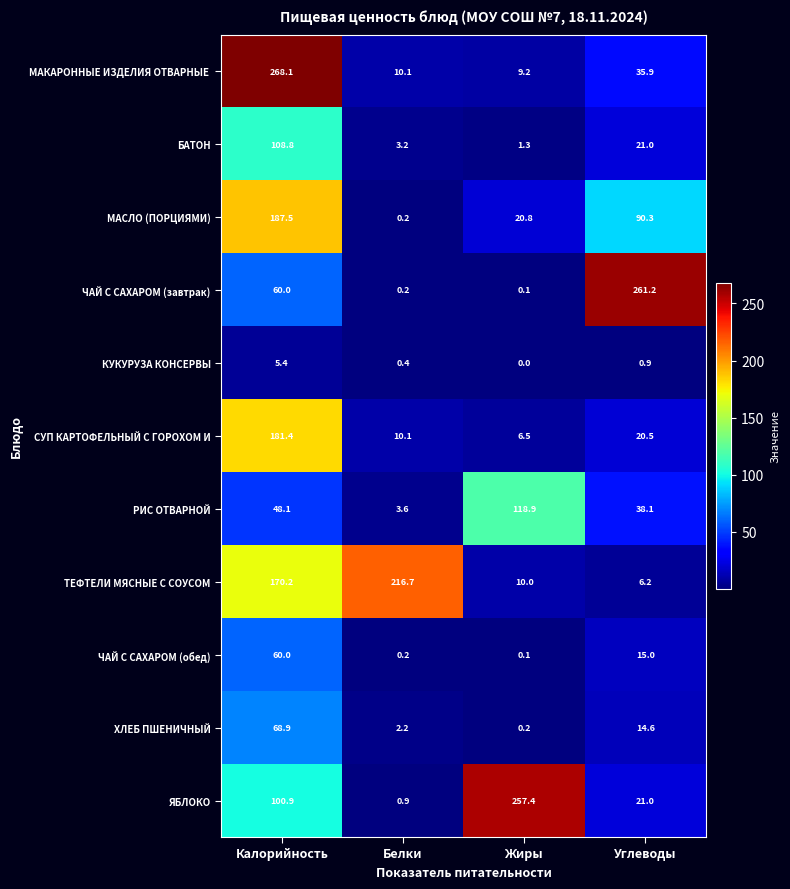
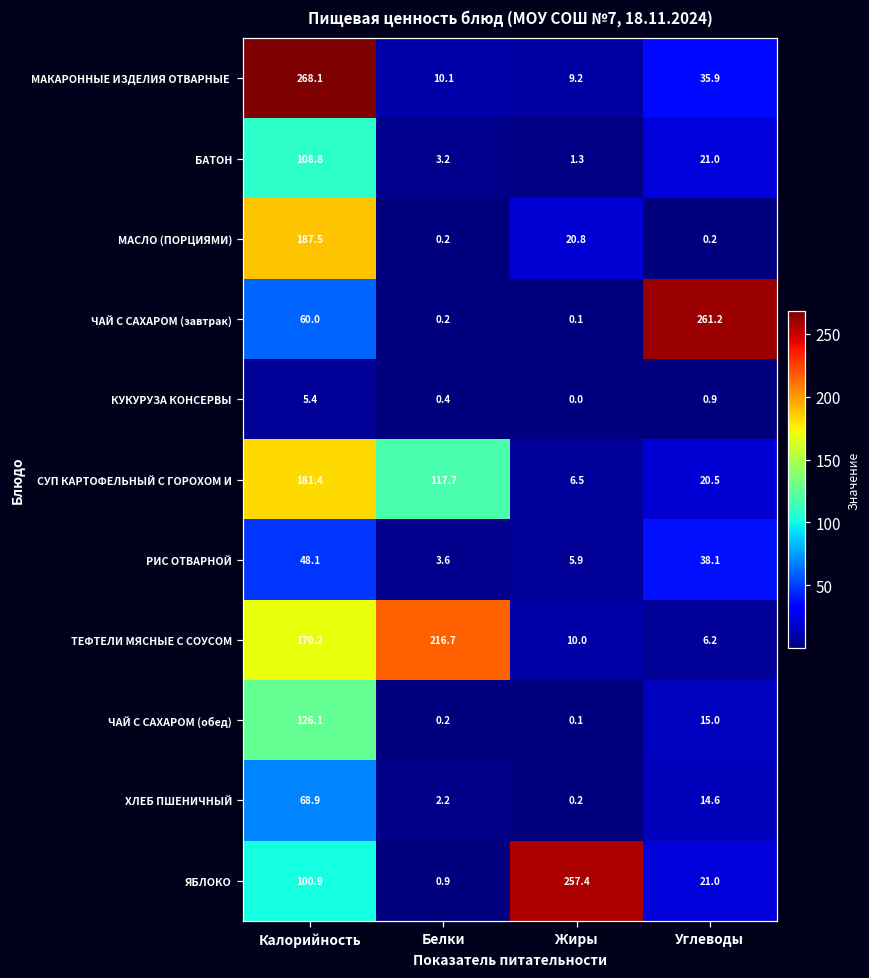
МАСЛО (ПОРЦИЯМИ), Углеводы: 90.3 -> 0.2
СУП КАРТОФЕЛЬНЫЙ С ГОРОХОМ И, Белки: 10.1 -> 117.7
РИС ОТВАРНОЙ, Жиры: 118.9 -> 5.9
ЧАЙ С САХАРОМ (обед), Калорийность: 60.0 -> 126.1
